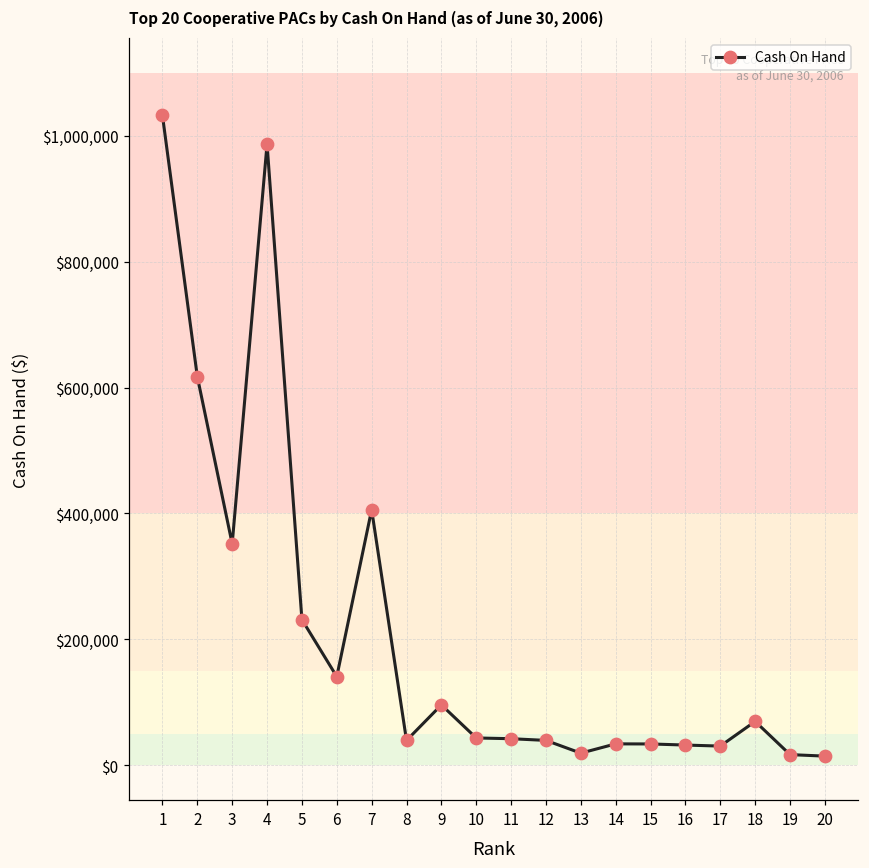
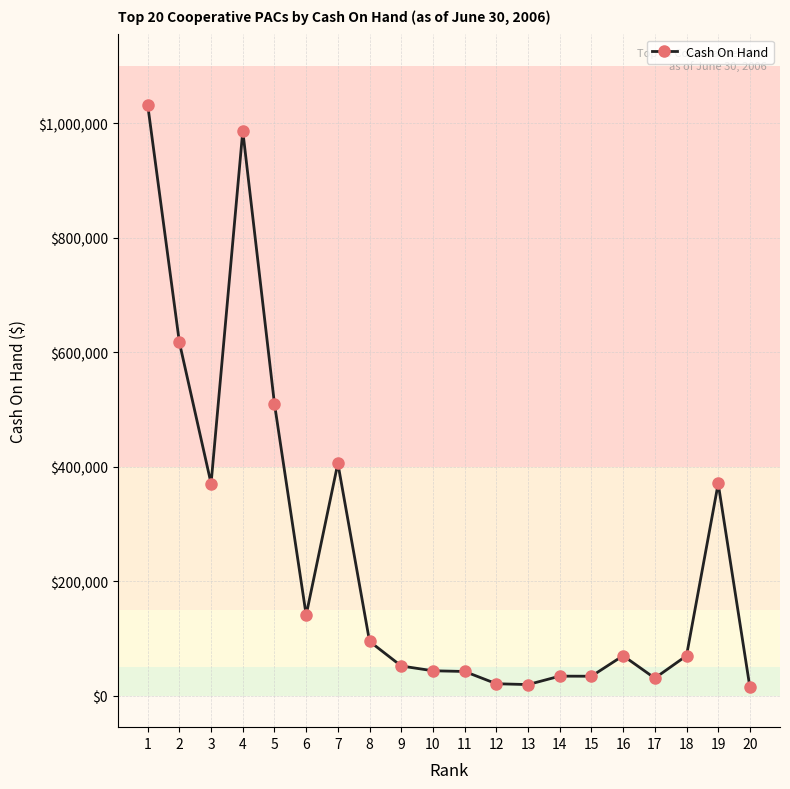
3: $350,000 -> $370,000
5: $230,000 -> $510,000
8: $40,000 -> $90,000
9: $100,000 -> $50,000
12: $40,000 -> $20,000
16: $30,000 -> $70,000
19: $20,000 -> $370,000
